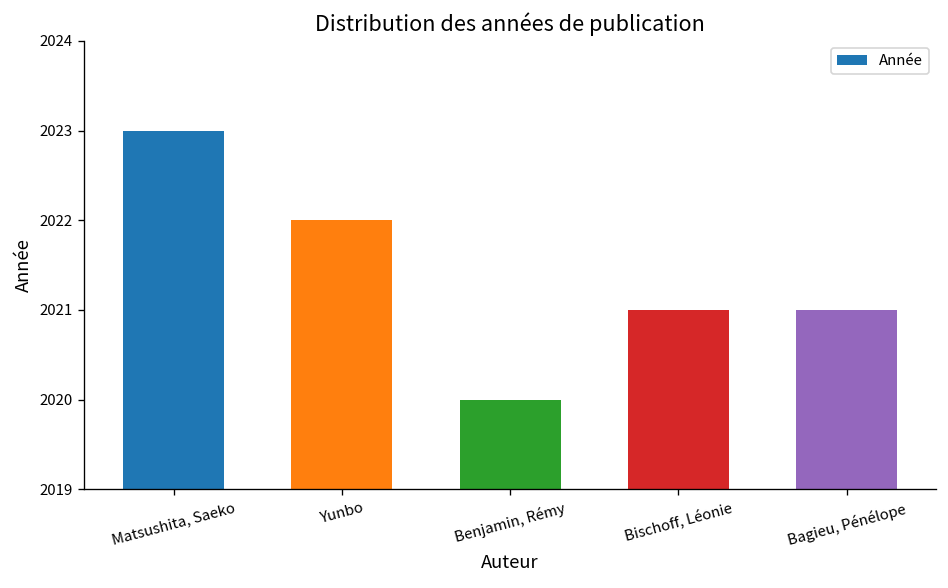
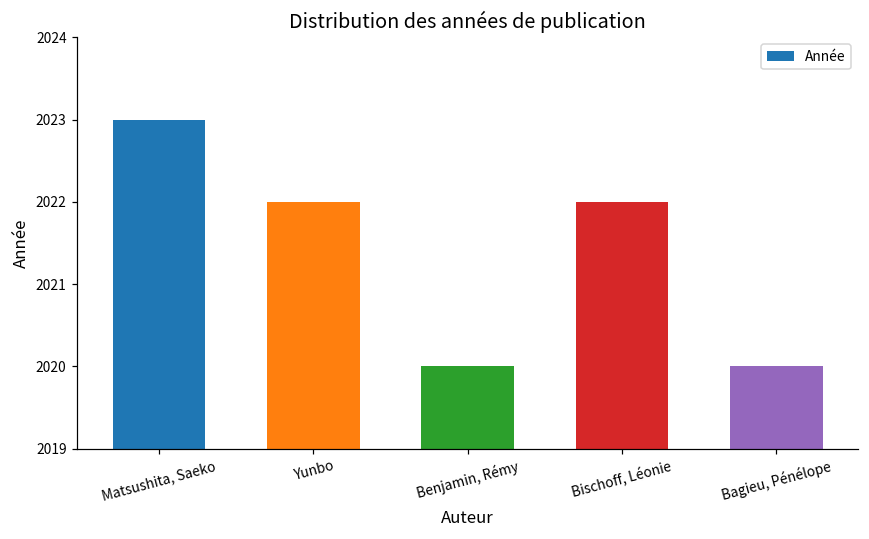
Bischoff, Léonie: 2021 -> 2022
Bagieu, Pénélope: 2021 -> 2020
